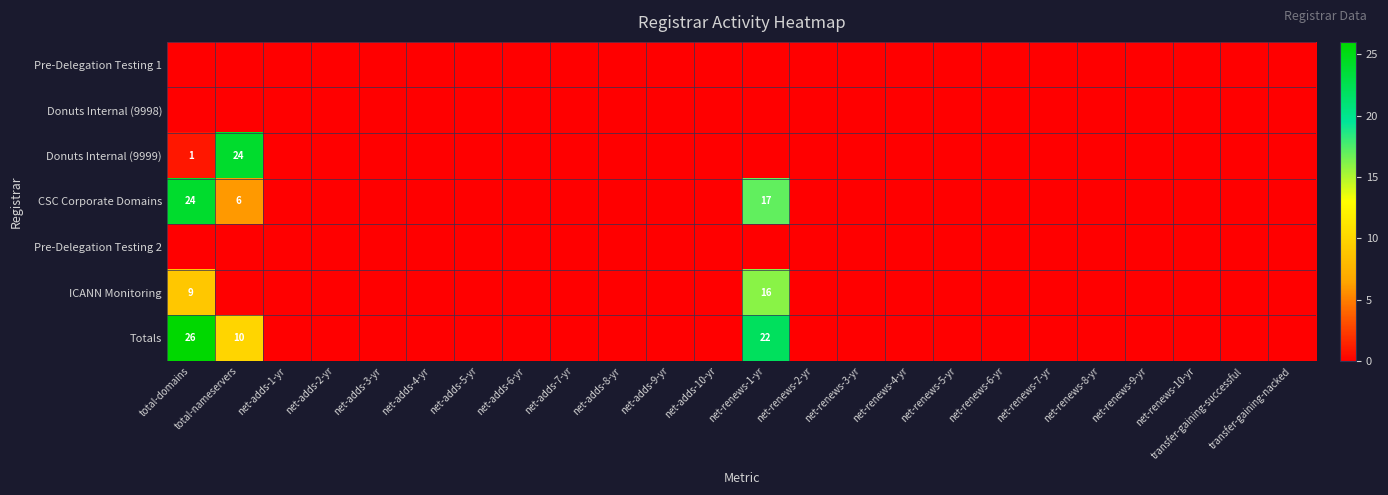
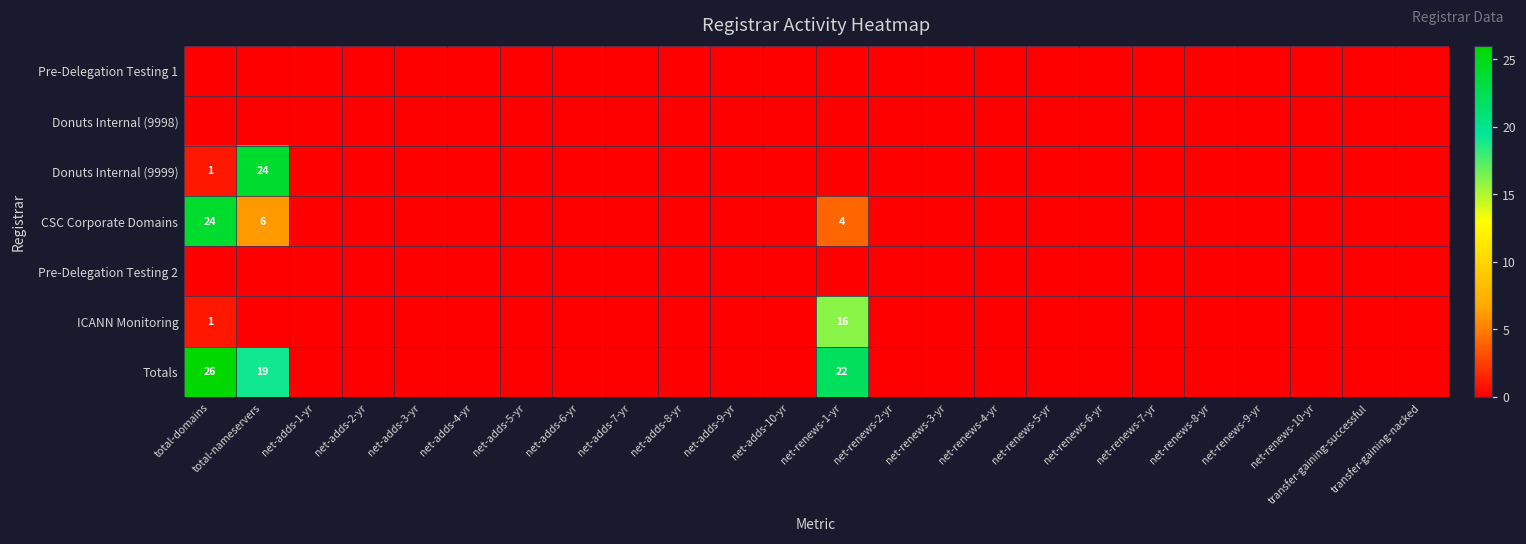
CSC Corporate Domains, net-renews-1-yr: 17 -> 4
ICANN Monitoring, total-domains: 9 -> 1
Totals, total-nameservers: 10 -> 19
